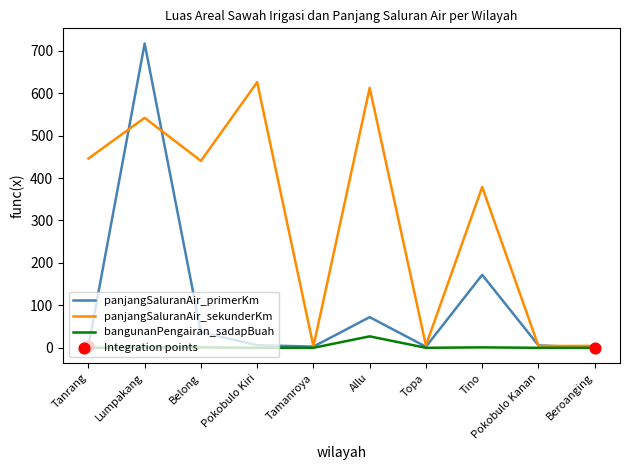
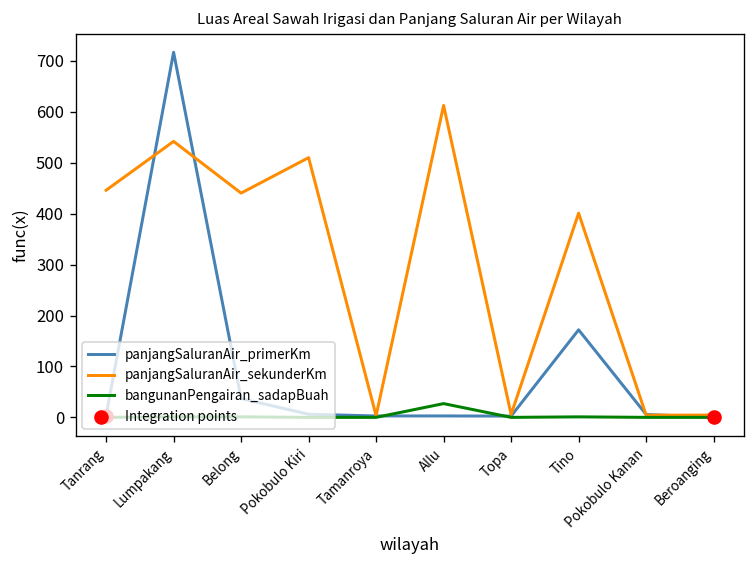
panjangSaluranAir_sekunderKm, Pokobulo Kiri: 630 -> 510
panjangSaluranAir_primerKm, Allu: 70 -> 0
panjangSaluranAir_sekunderKm, Tino: 380 -> 400
